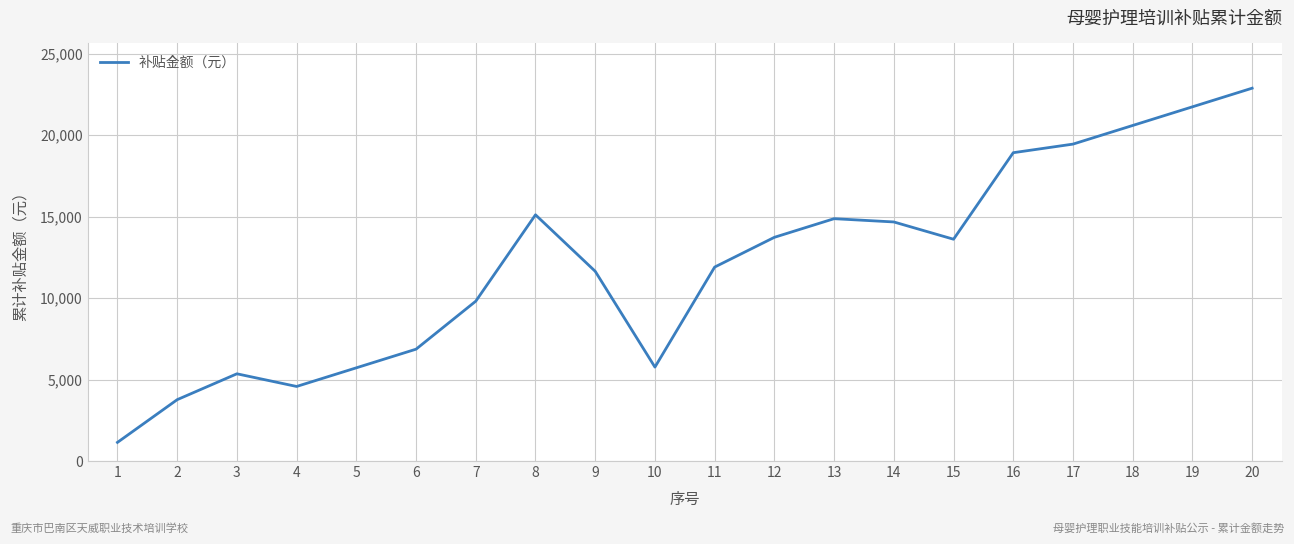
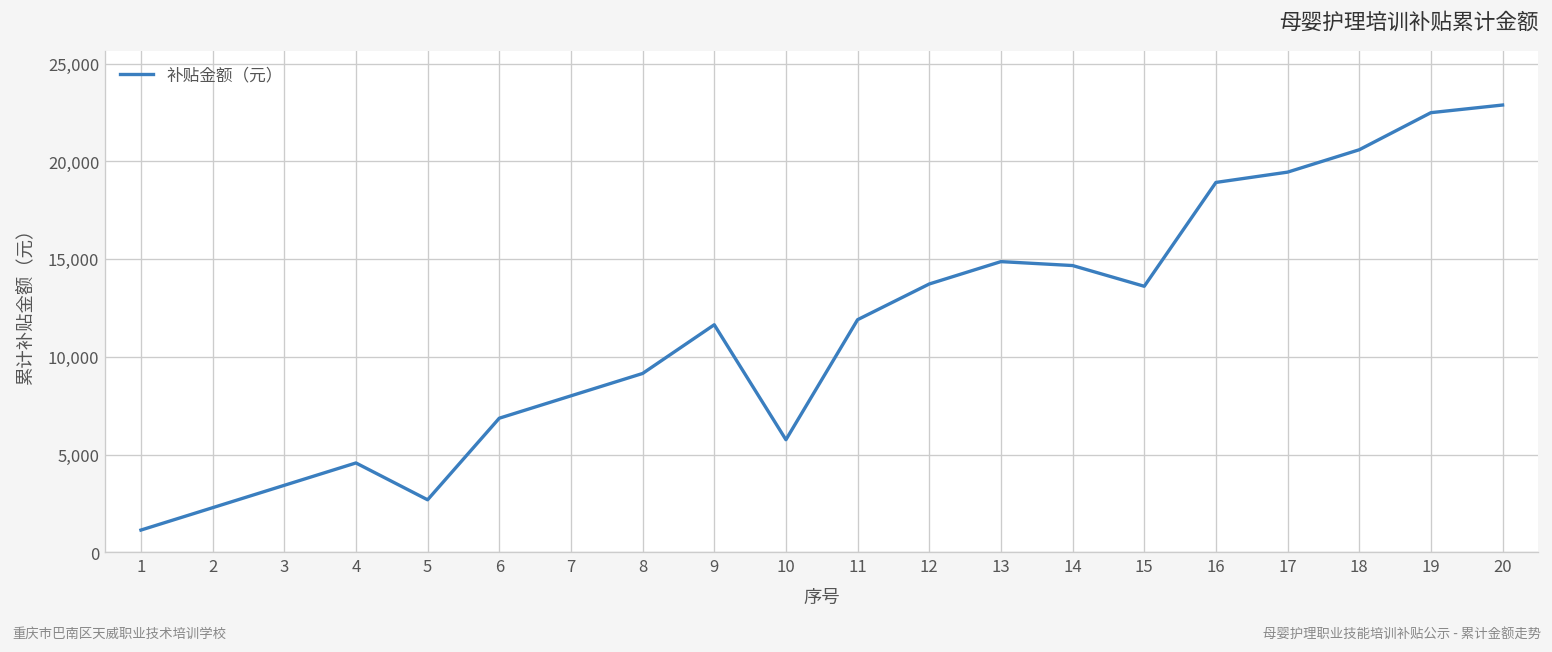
2: 3,800 -> 2,300
3: 5,400 -> 3,400
5: 5,700 -> 2,700
7: 9,800 -> 8,000
8: 15,100 -> 9,200
19: 21,700 -> 22,500
